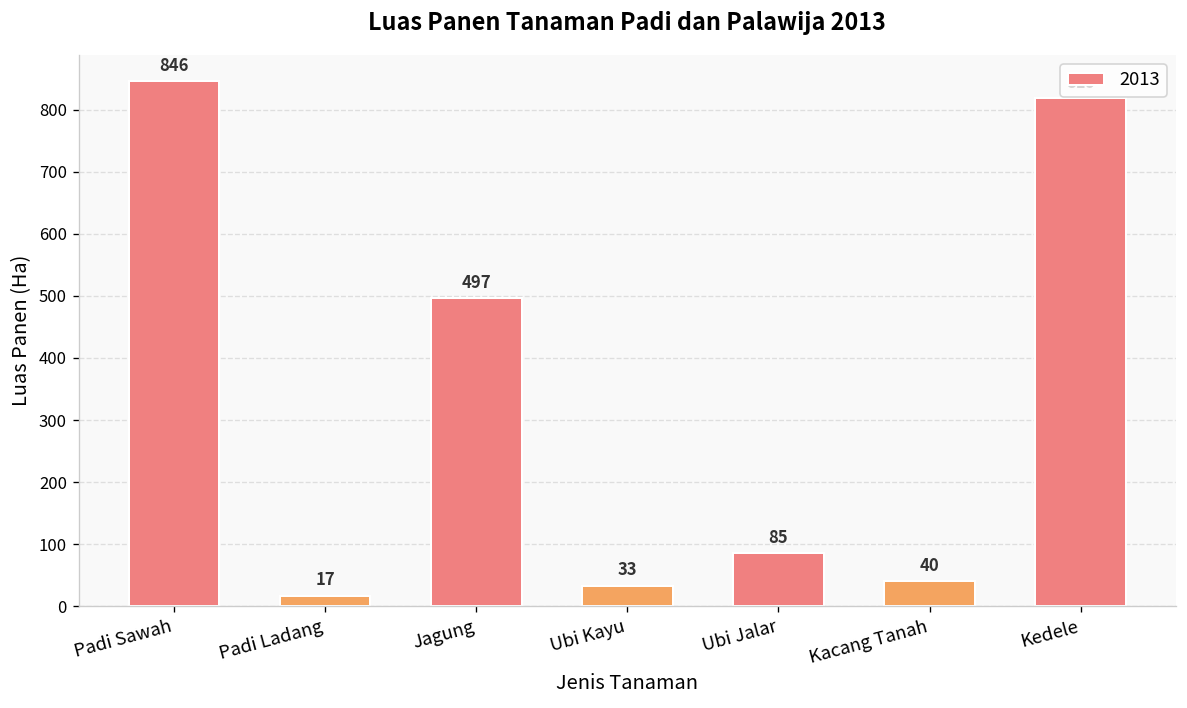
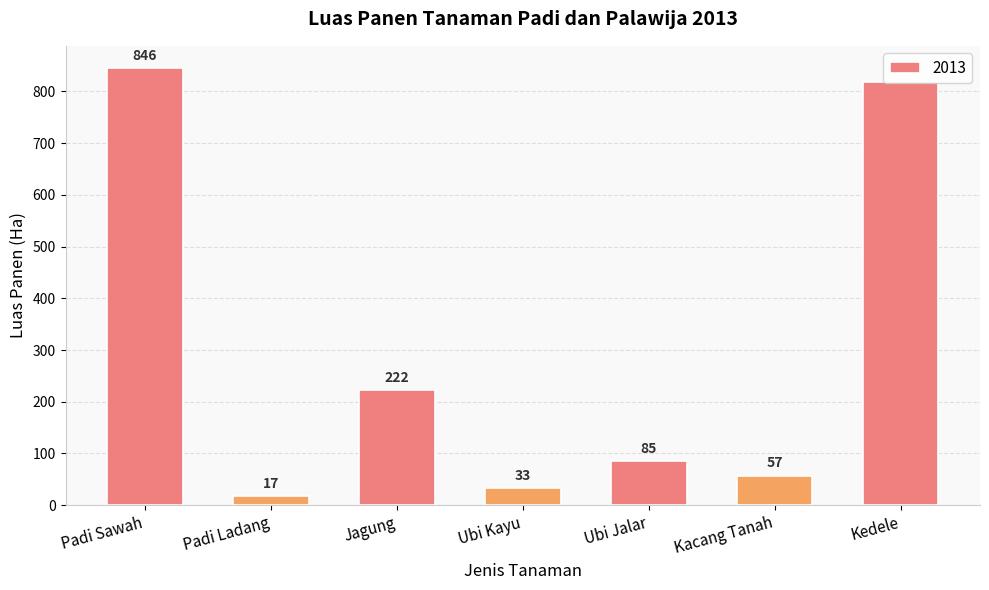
Jagung: 497 -> 222
Kacang Tanah: 40 -> 57
